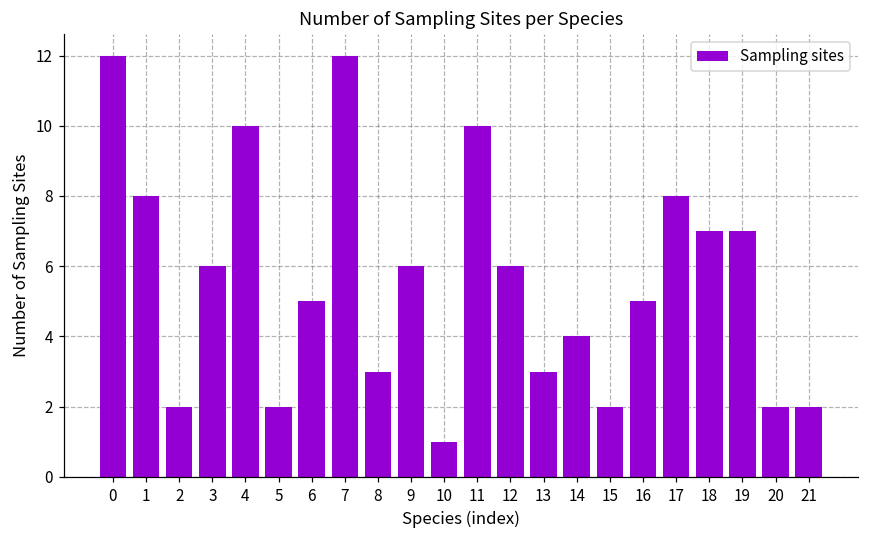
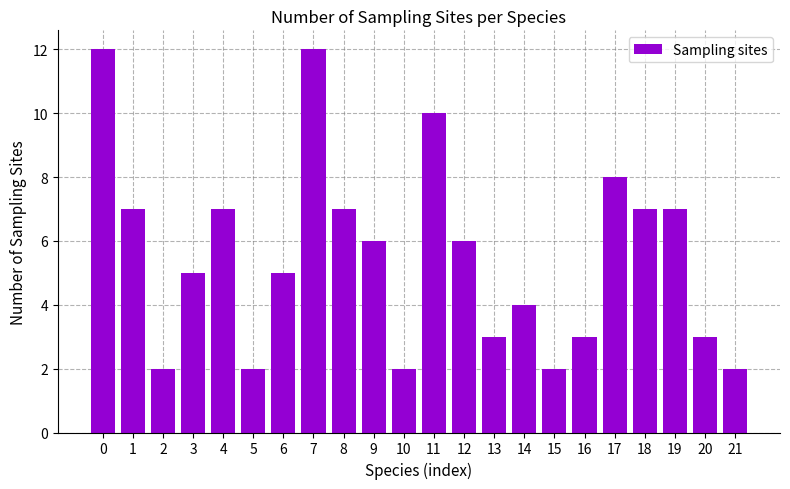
1: 8 -> 7
3: 6 -> 5
4: 10 -> 7
8: 3 -> 7
10: 1 -> 2
16: 5 -> 3
20: 2 -> 3
